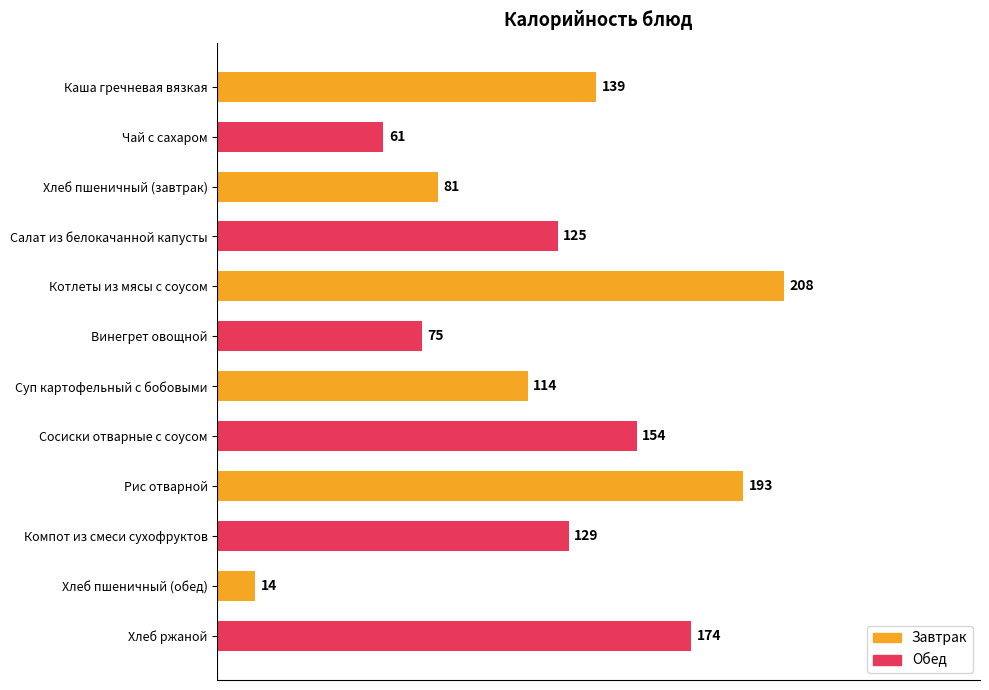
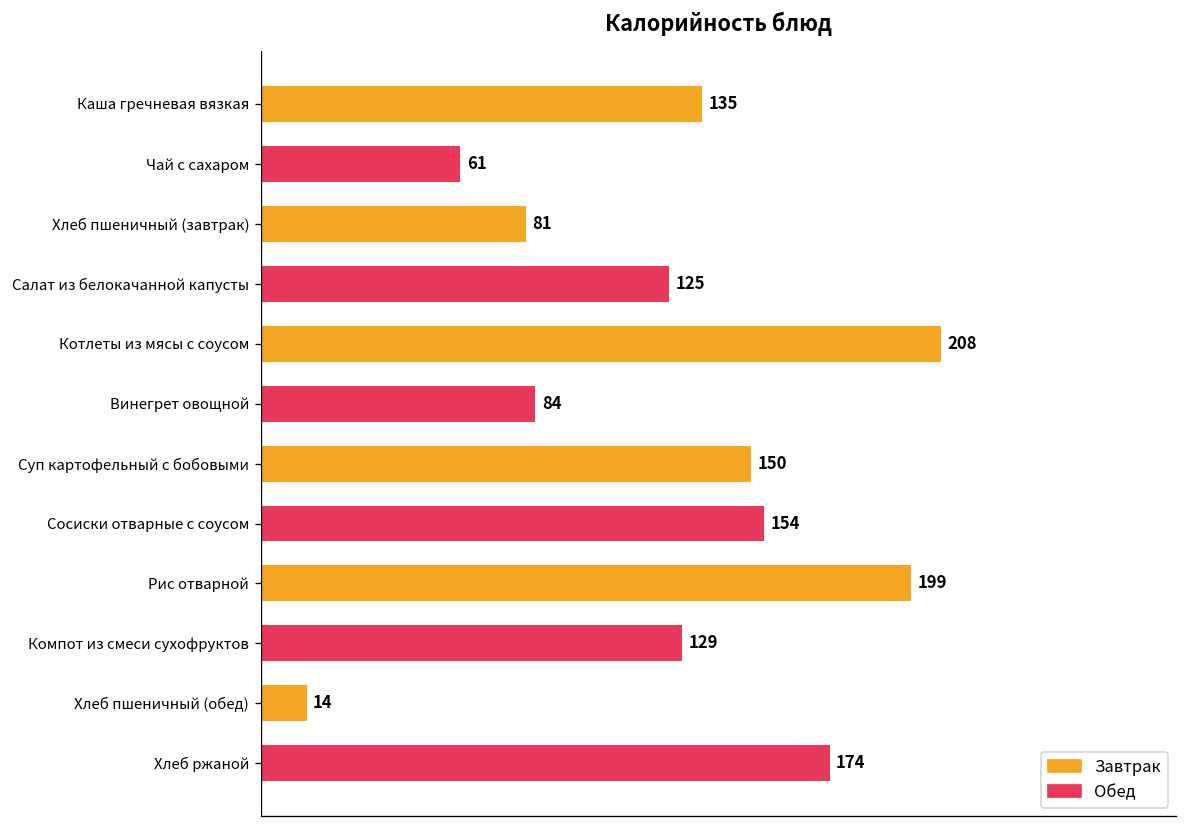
Каша гречневая вязкая: 139 -> 135
Винегрет овощной: 75 -> 84
Суп картофельный с бобовыми: 114 -> 150
Рис отварной: 193 -> 199
